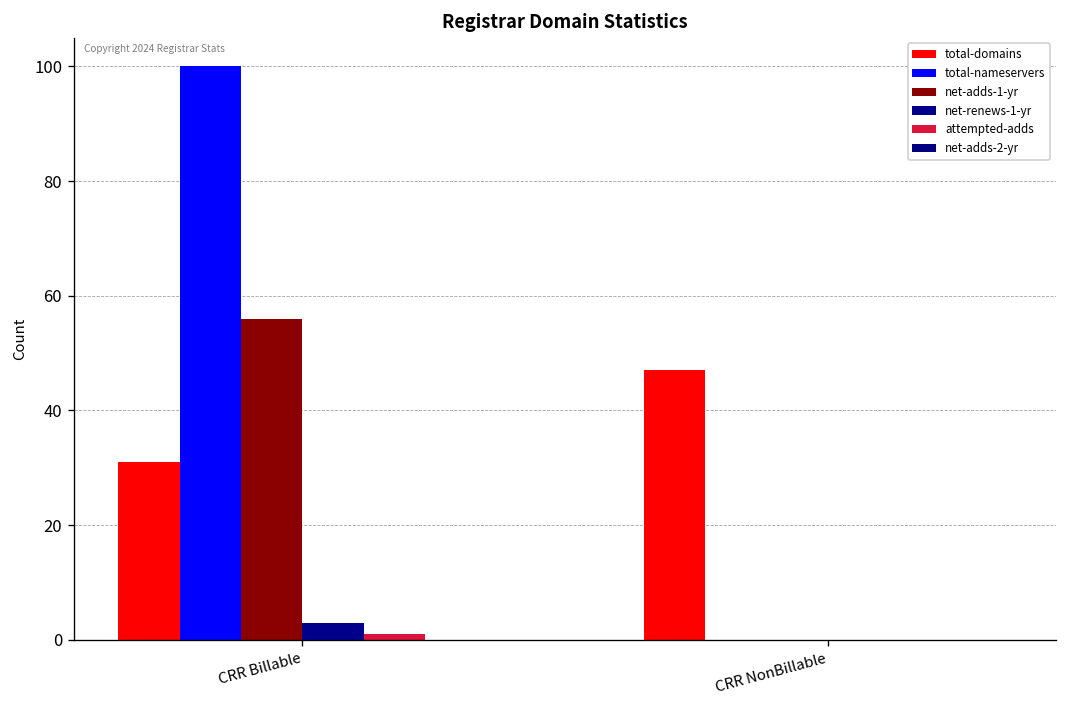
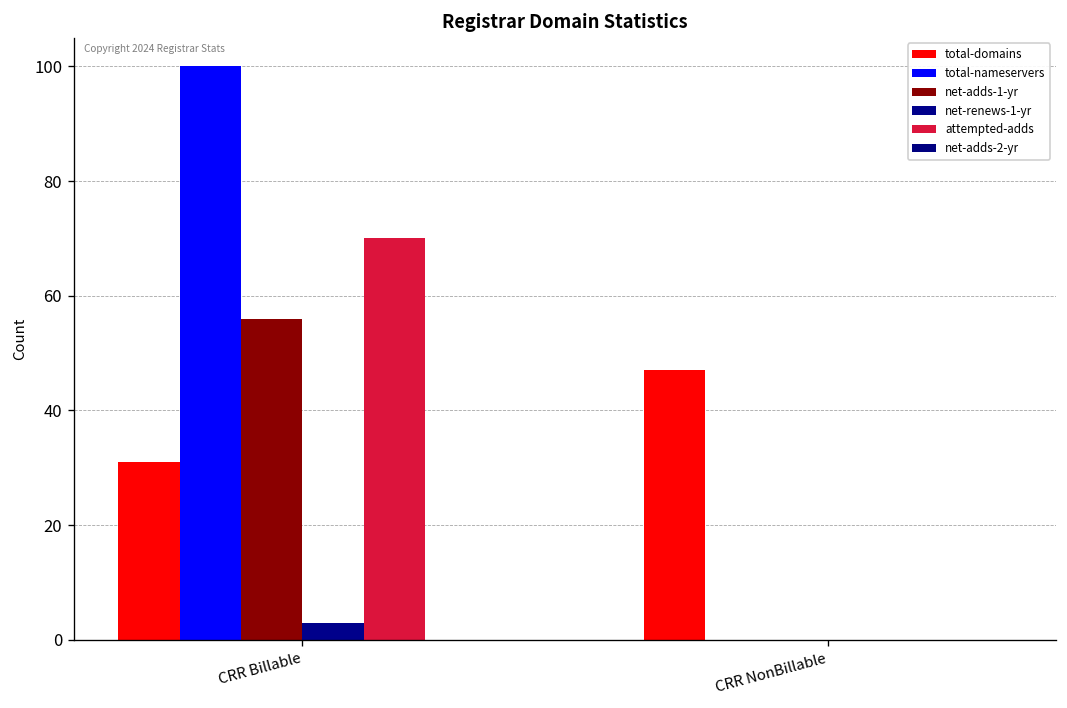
attempted-adds, CRR Billable: 1 -> 70
